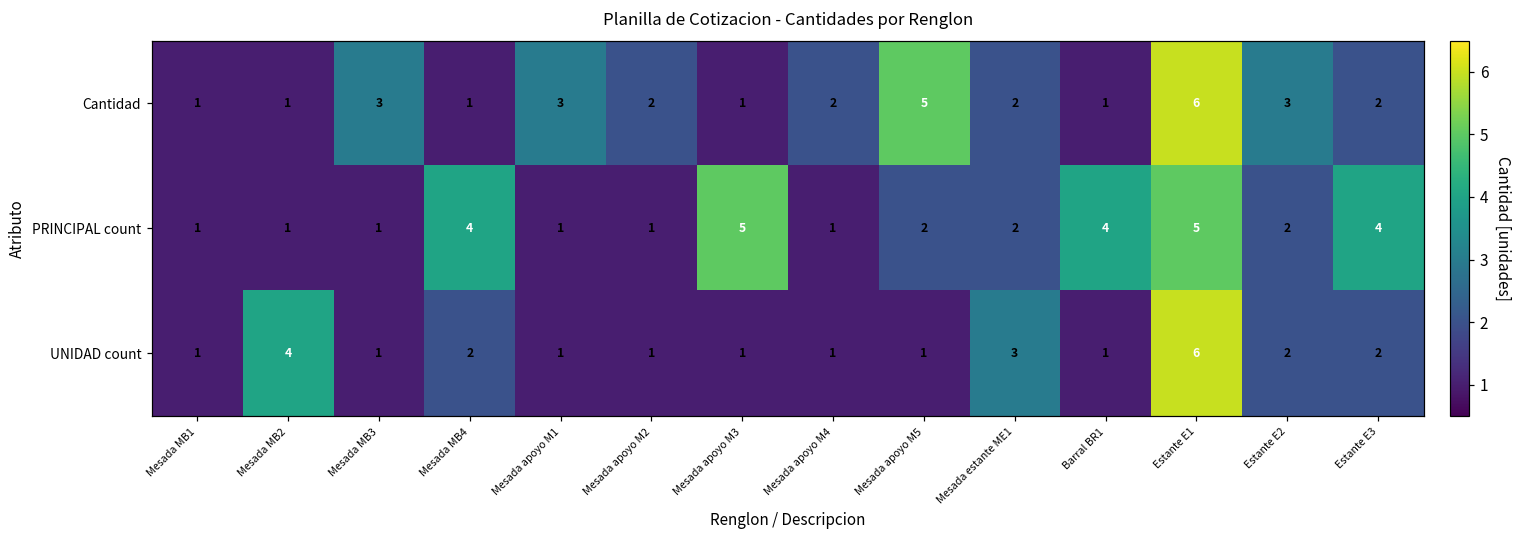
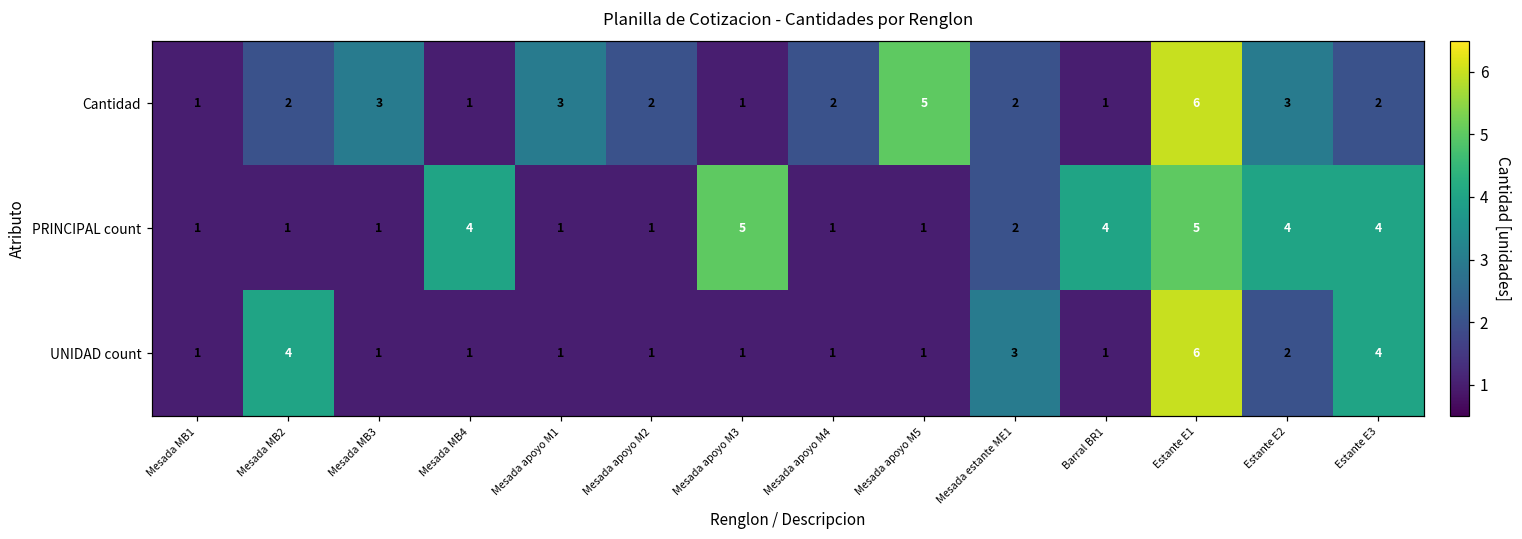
Cantidad, Mesada MB2: 1 -> 2
PRINCIPAL count, Mesada apoyo M5: 2 -> 1
PRINCIPAL count, Estante E2: 2 -> 4
UNIDAD count, Mesada MB4: 2 -> 1
UNIDAD count, Estante E3: 2 -> 4
